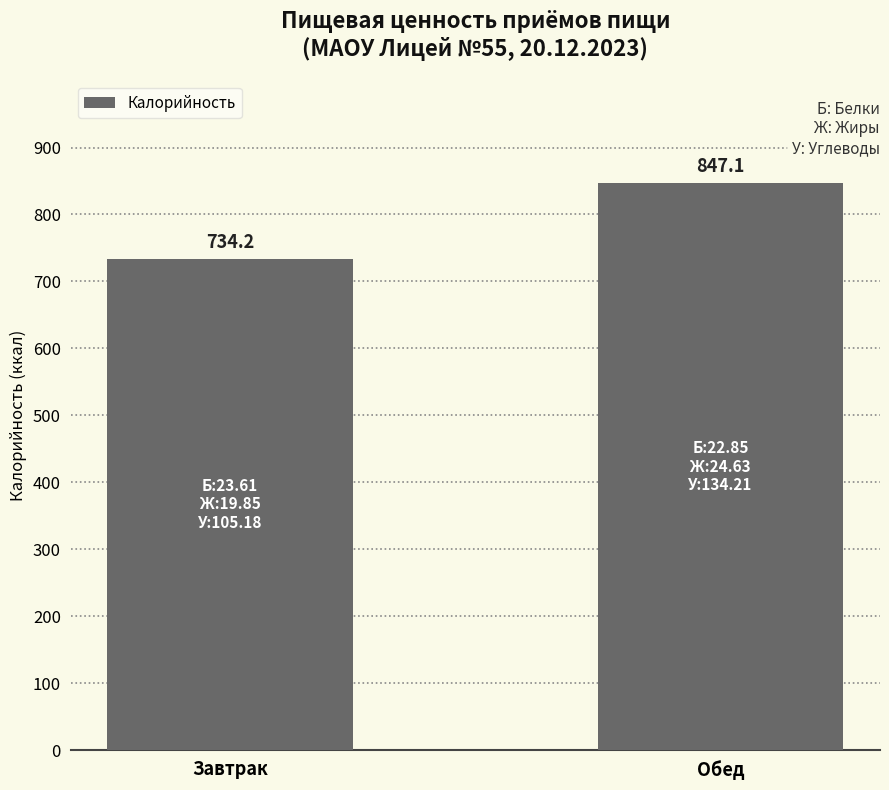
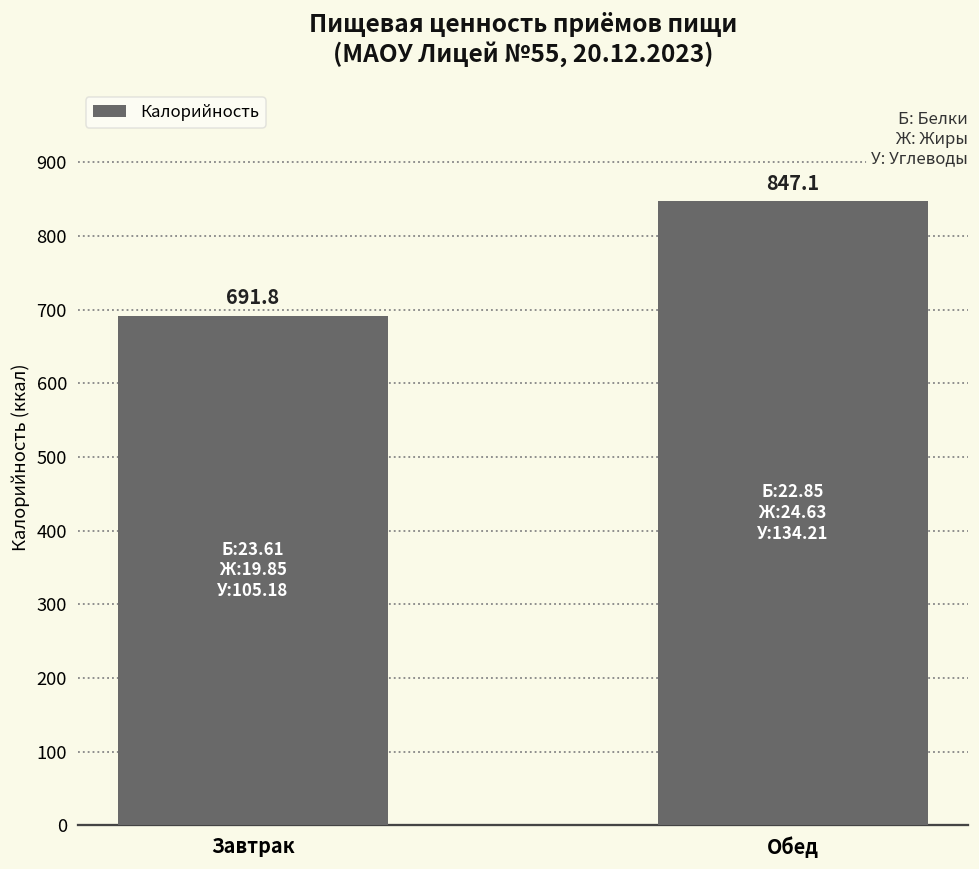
Завтрак: 734.2 -> 691.8
